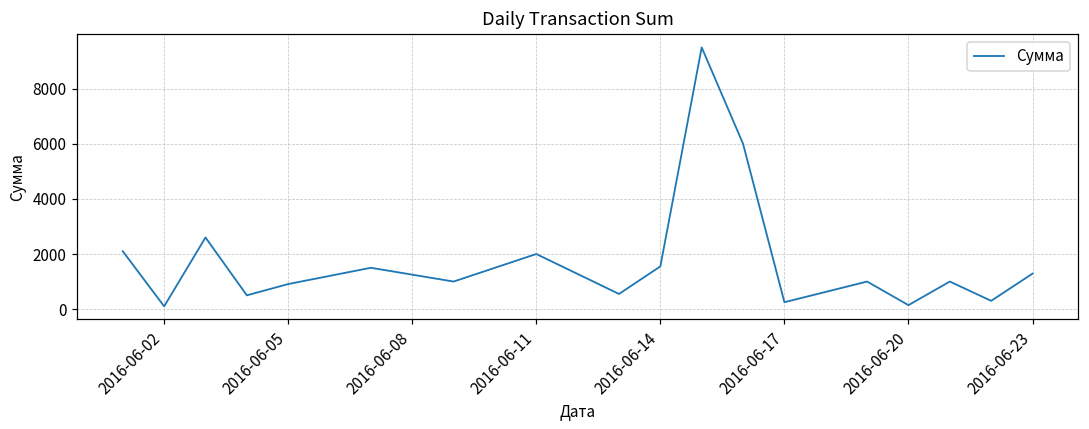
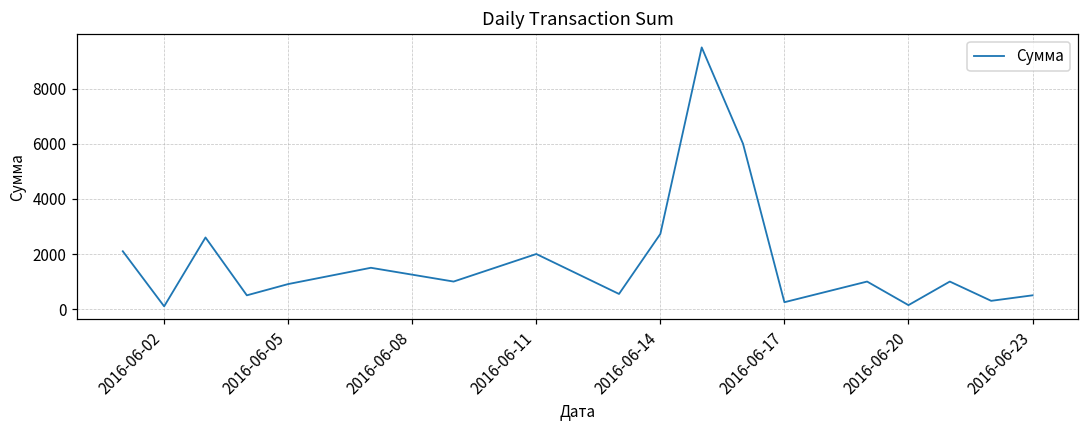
2016-06-14: 1600 -> 2700
2016-06-23: 1300 -> 500
